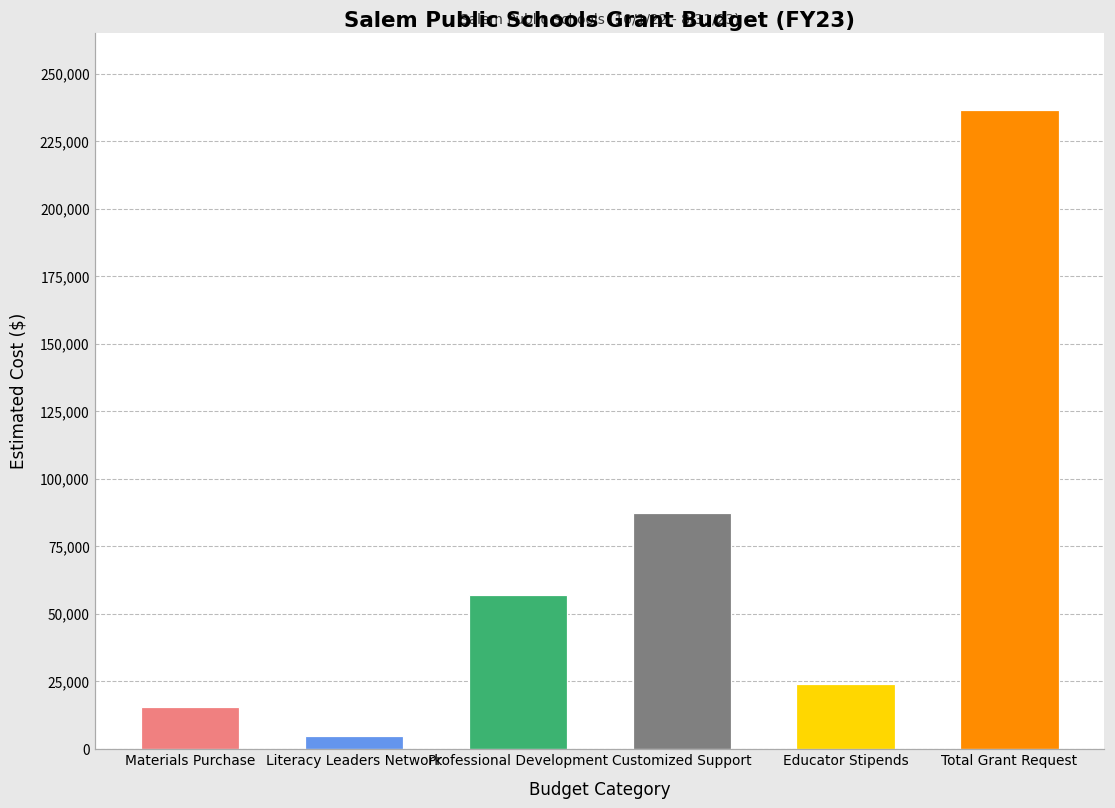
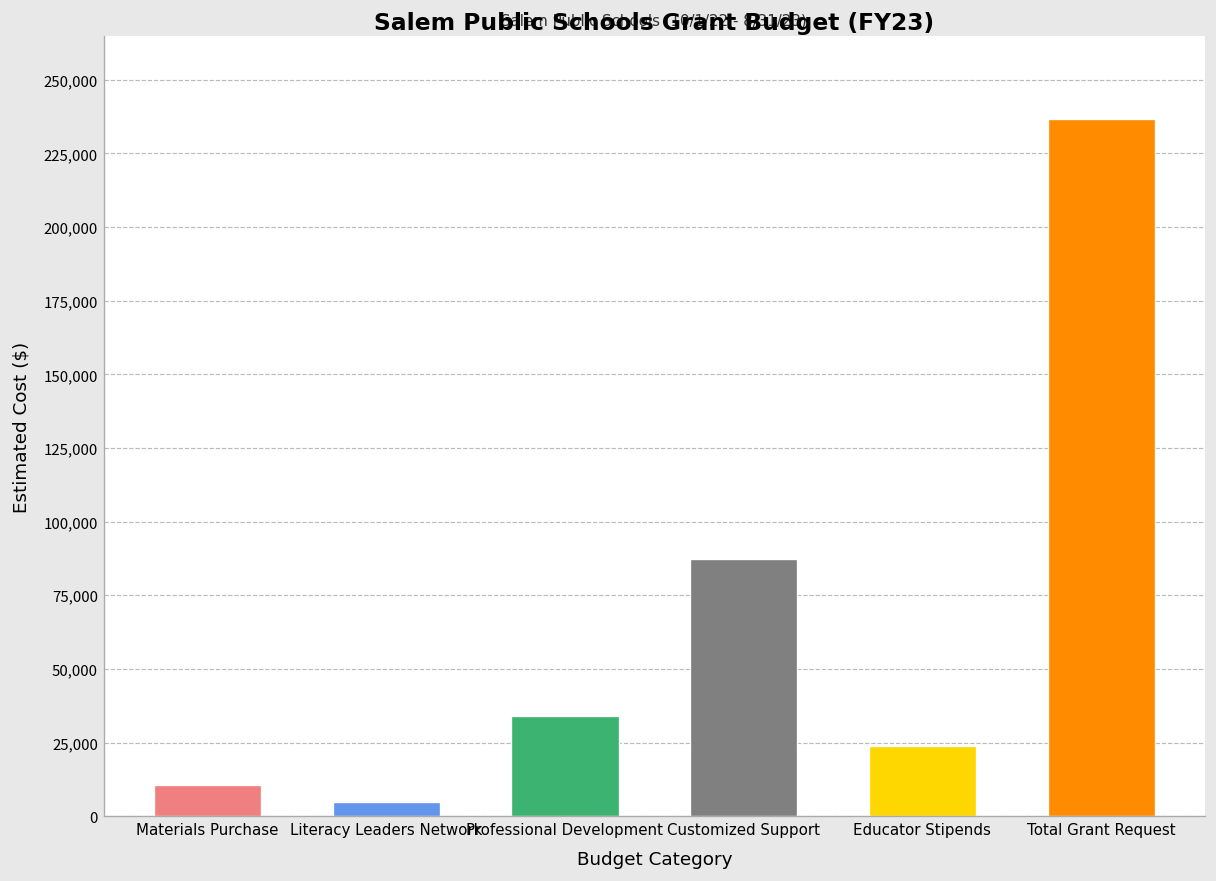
Materials Purchase: 16,000 -> 11,000
Professional Development: 57,000 -> 34,000
